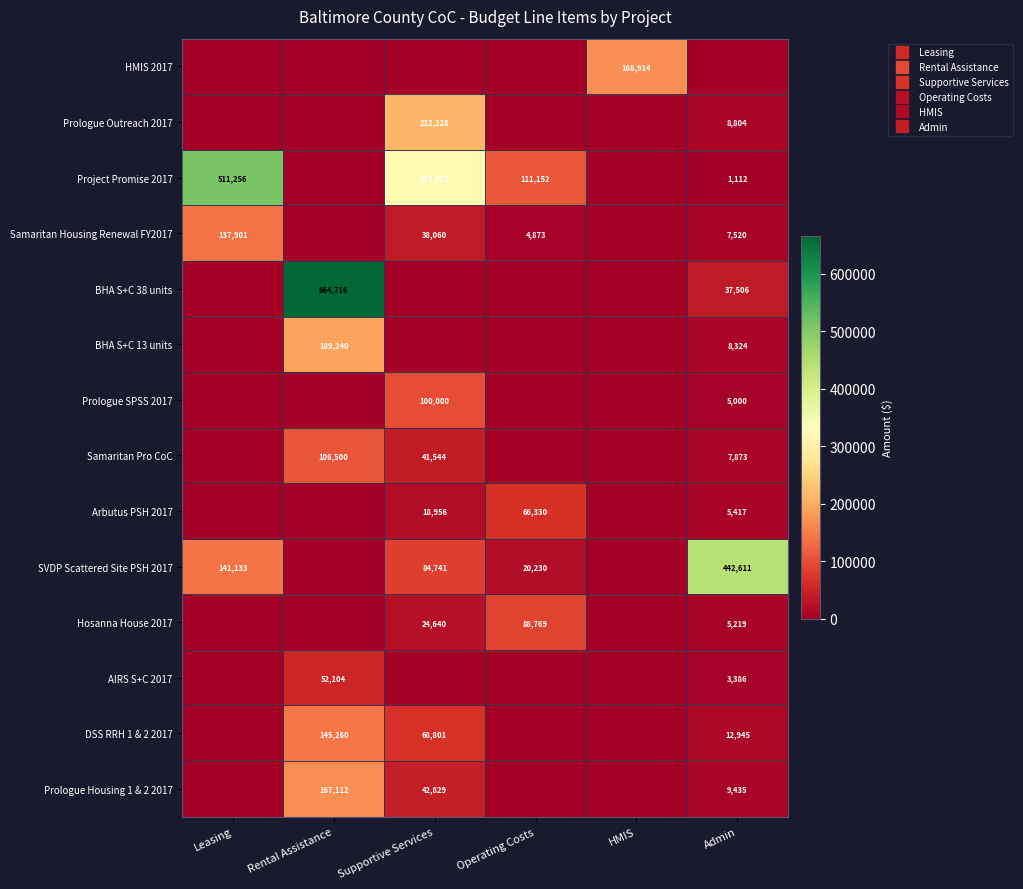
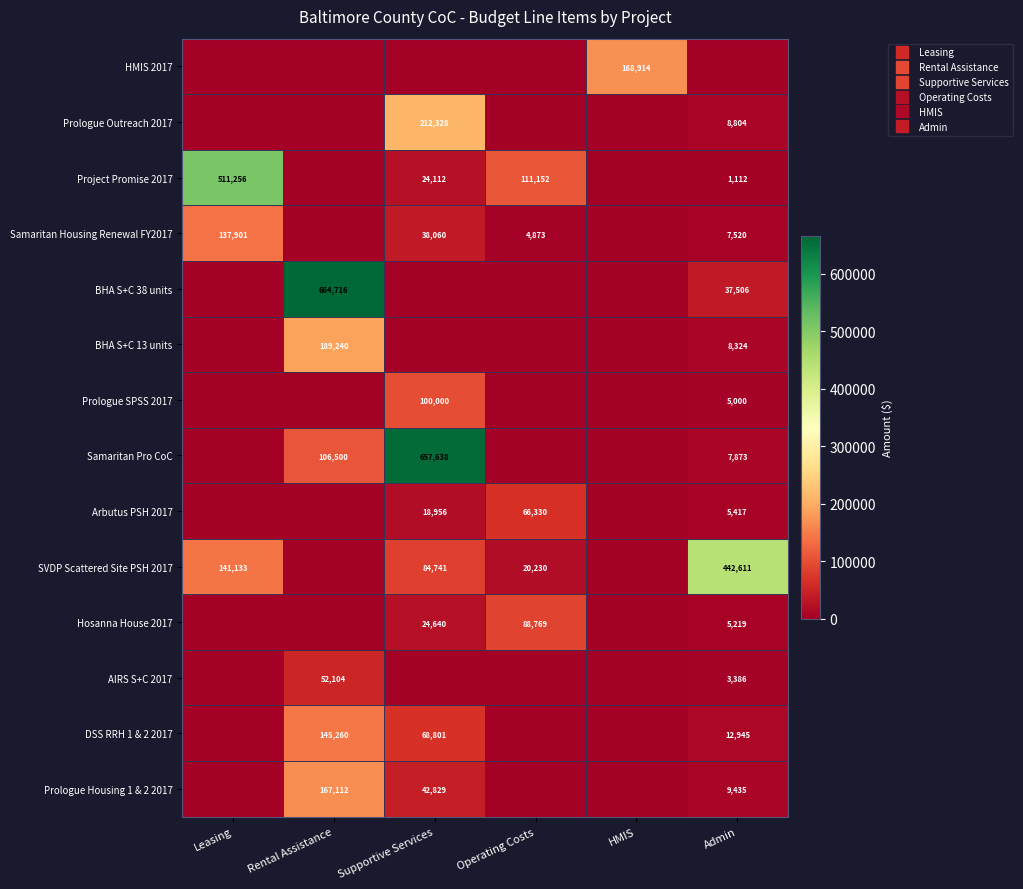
Project Promise 2017, Supportive Services: 317,912 -> 24,112
Samaritan Pro CoC, Supportive Services: 41,544 -> 657,638
